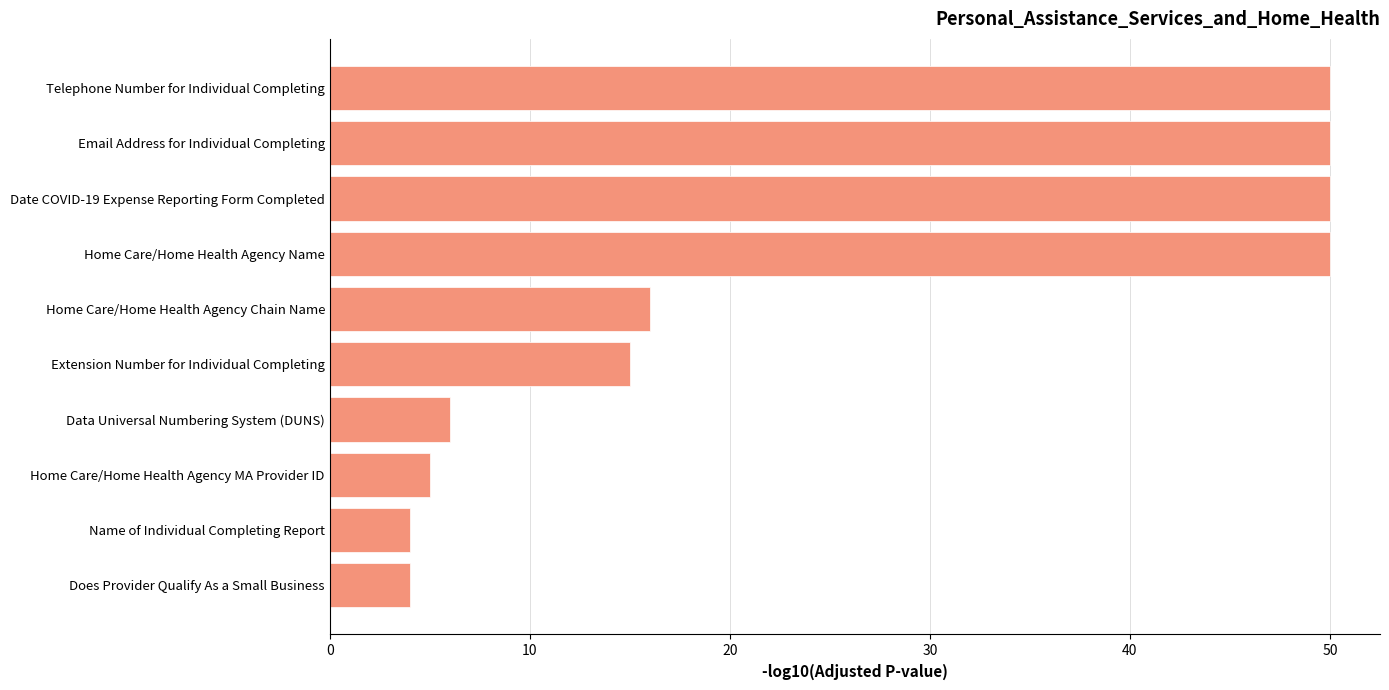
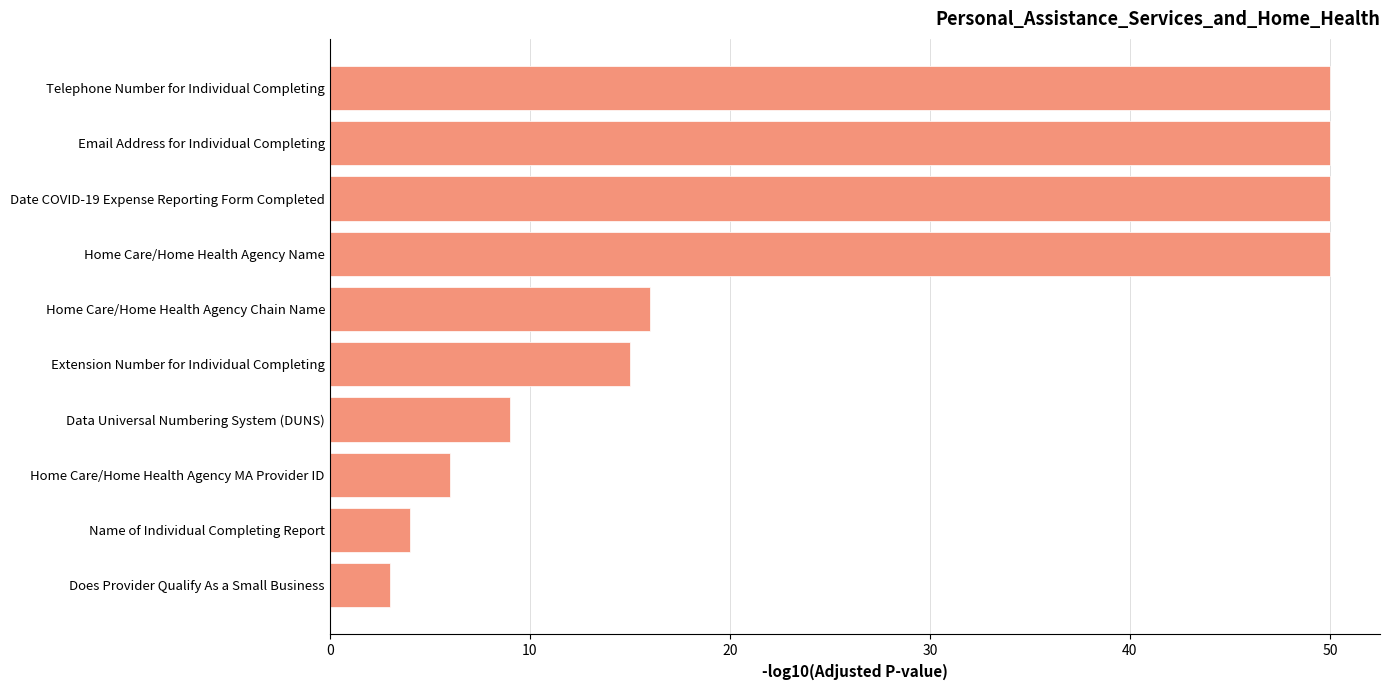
Data Universal Numbering System (DUNS): 6 -> 9
Home Care/Home Health Agency MA Provider ID: 5 -> 6
Does Provider Qualify As a Small Business: 4 -> 3
